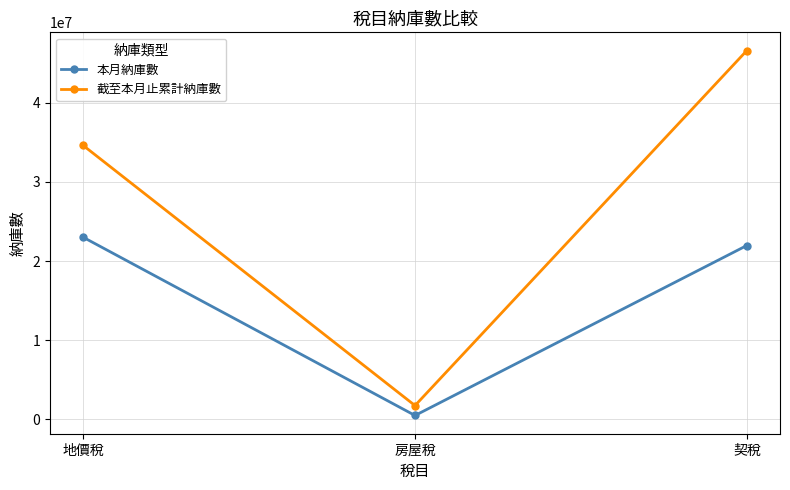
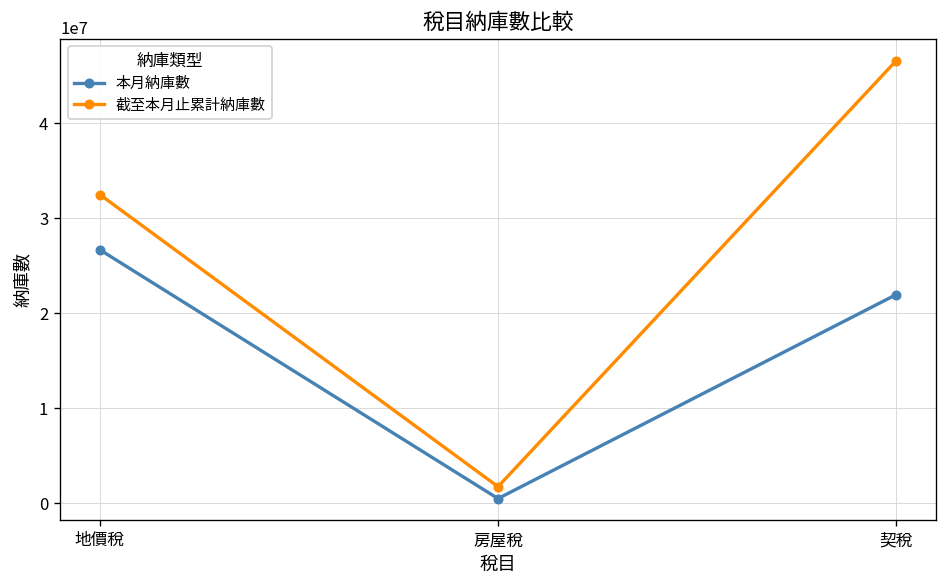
本月納庫數, 地價稅: 23000000 -> 27000000
截至本月止累計納庫數, 地價稅: 35000000 -> 33000000
